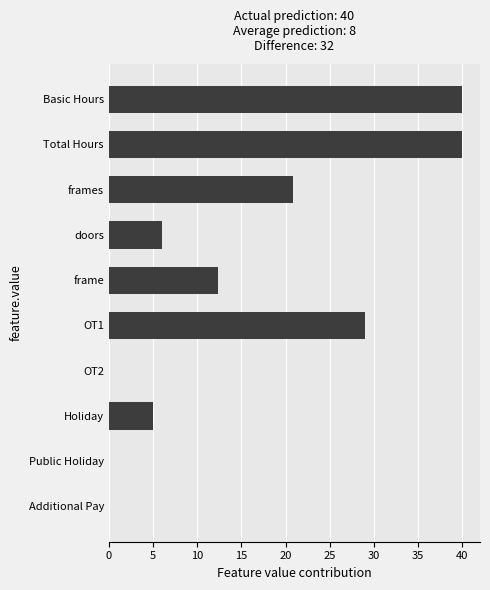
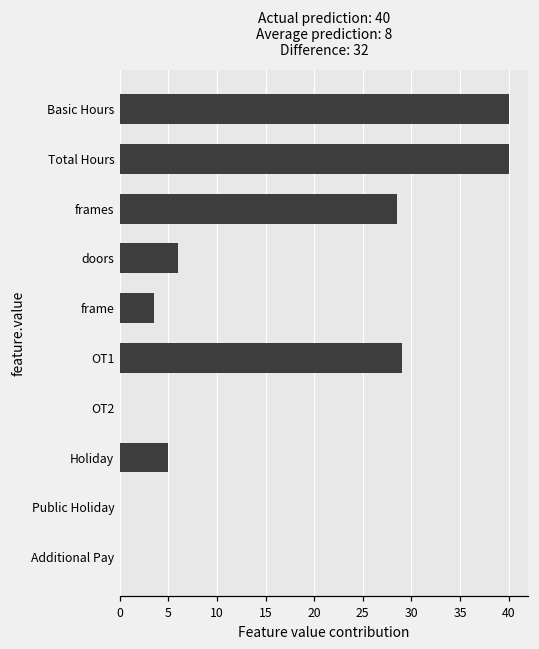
frames: 21 -> 29
frame: 12 -> 4
